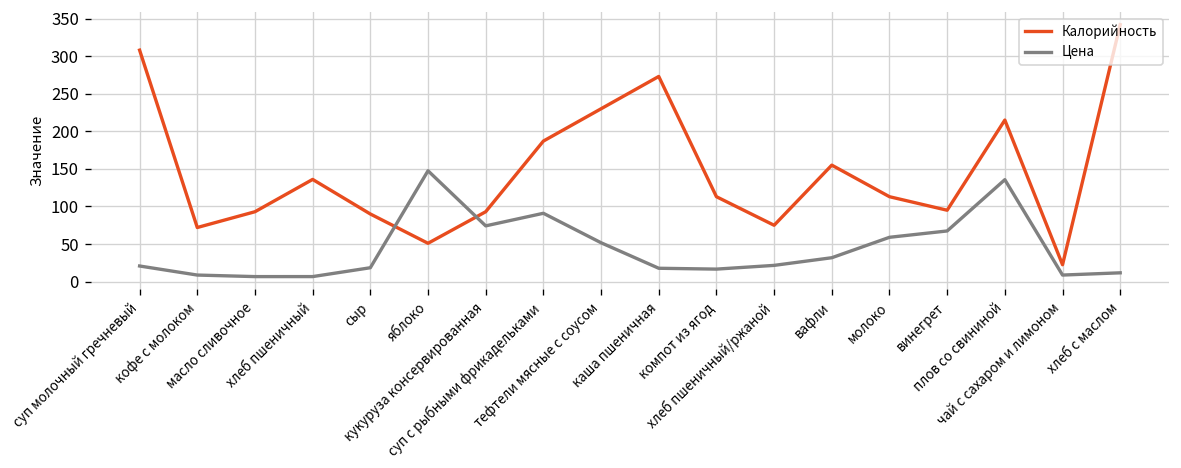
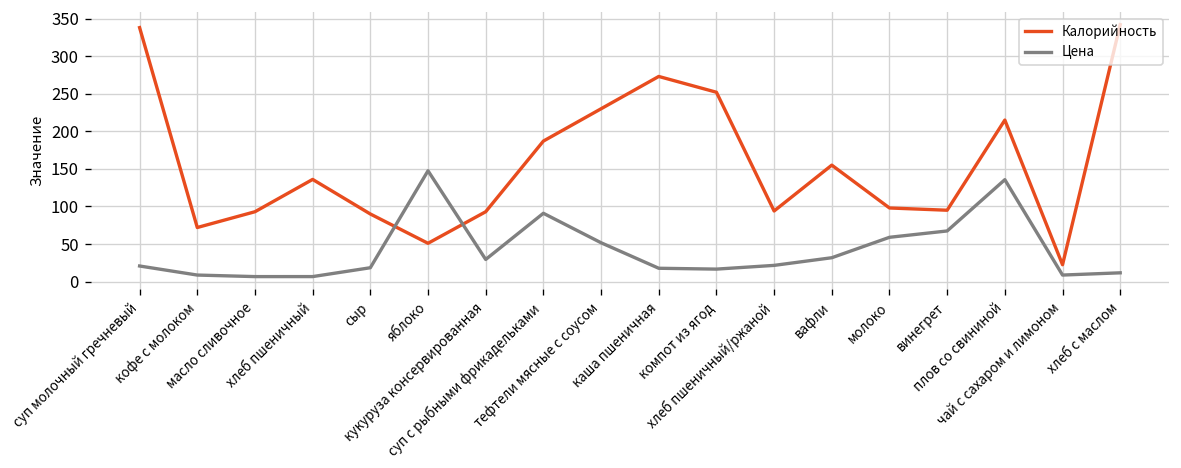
Калорийность, суп молочный гречневый: 310 -> 340
Цена, кукуруза консервированная: 70 -> 30
Калорийность, компот из ягод: 110 -> 250
Калорийность, хлеб пшеничный/ржаной: 80 -> 90
Калорийность, молоко: 110 -> 100
